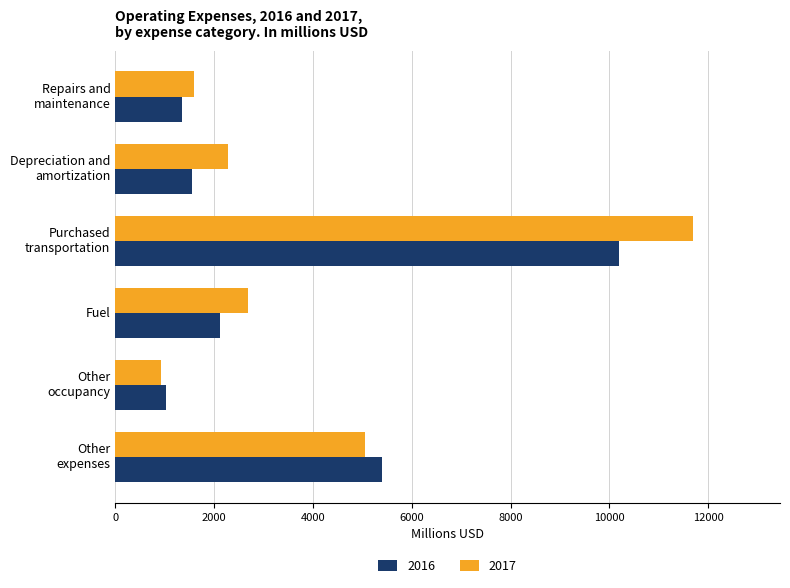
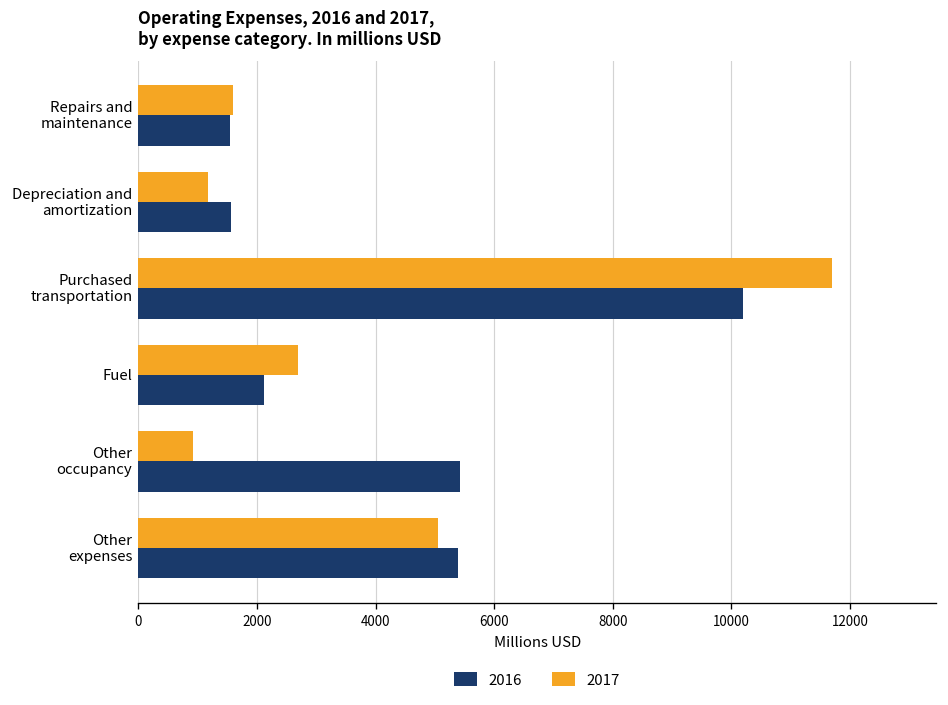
2016, Repairs and maintenance: 1400 -> 1500
2017, Depreciation and amortization: 2300 -> 1200
2016, Other occupancy: 1000 -> 5400
